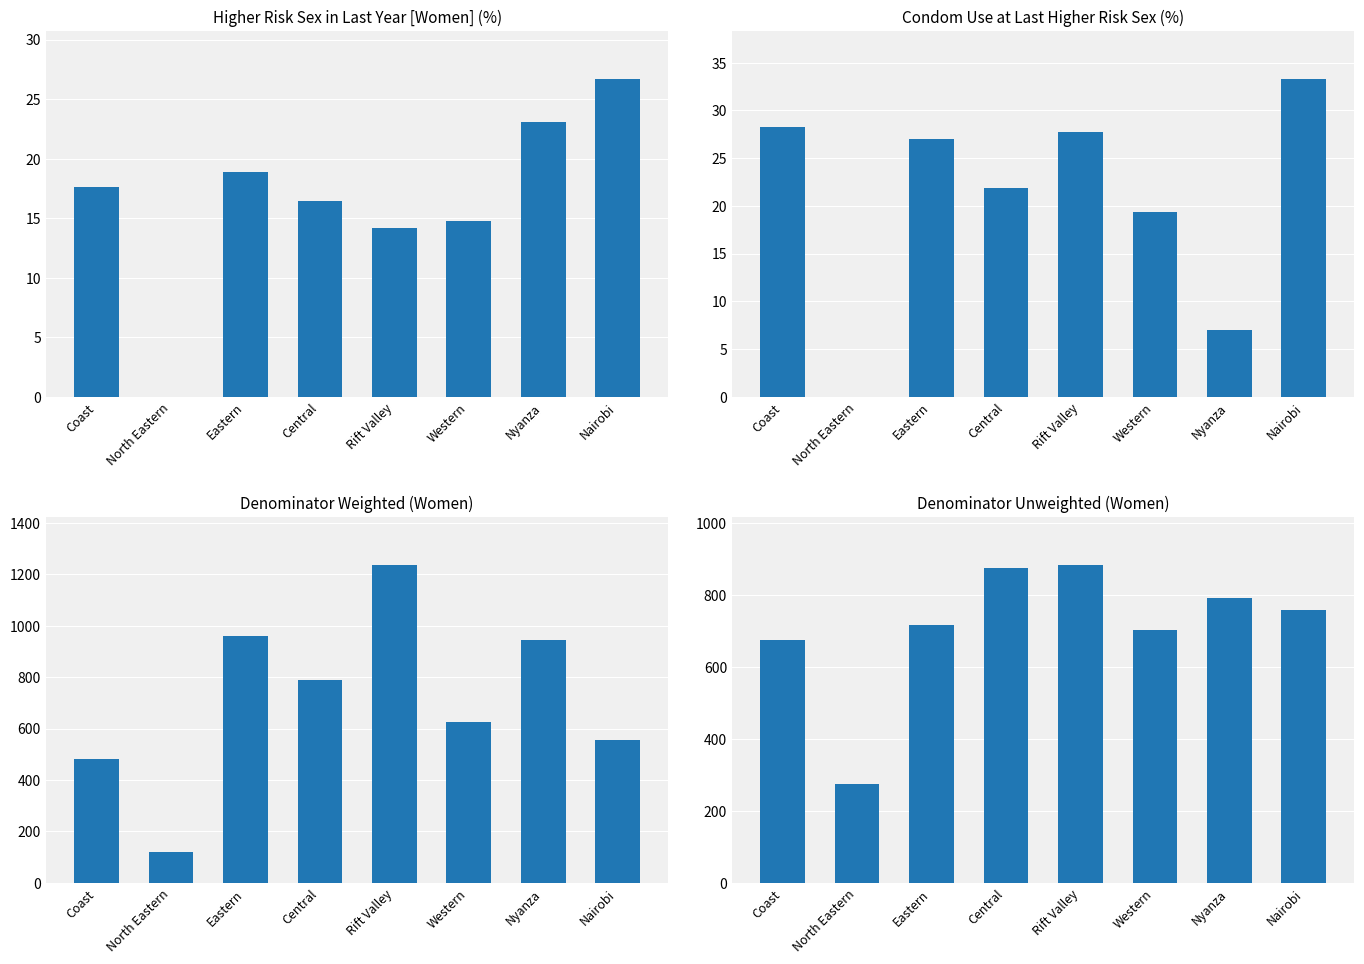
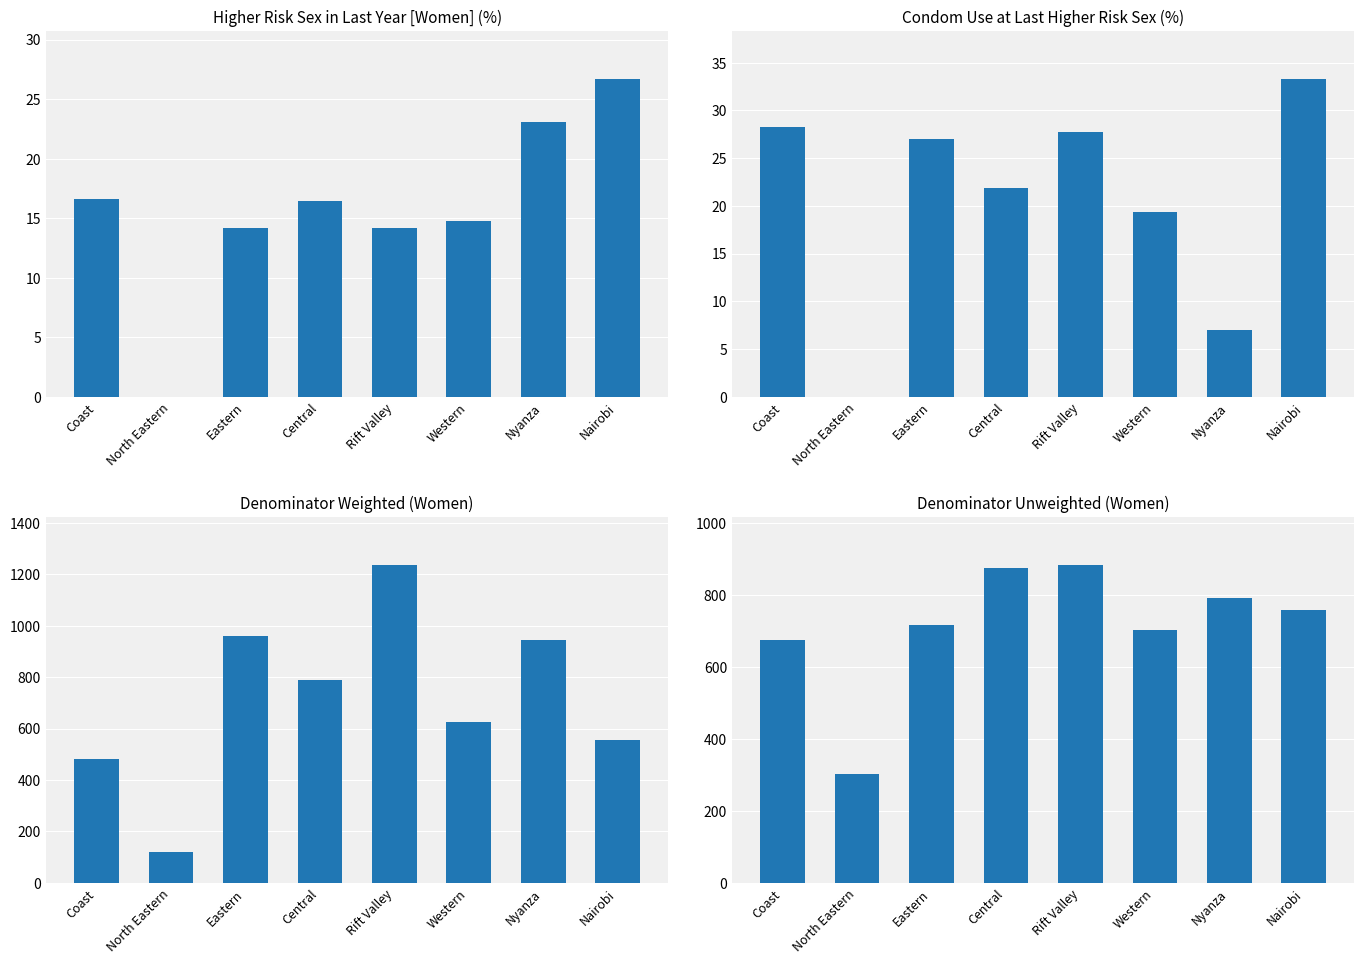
Higher Risk Sex in Last Year [Women] (%), Coast: 17.6 -> 16.6
Higher Risk Sex in Last Year [Women] (%), Eastern: 18.9 -> 14.2
Denominator Unweighted (Women), North Eastern: 280 -> 300
